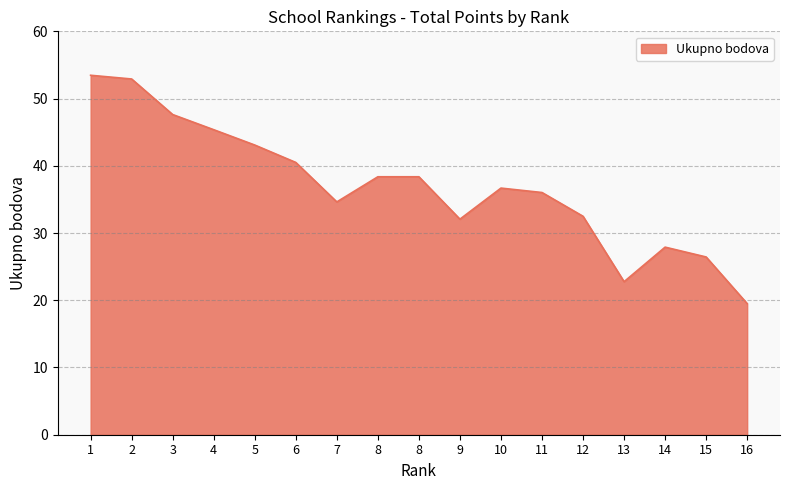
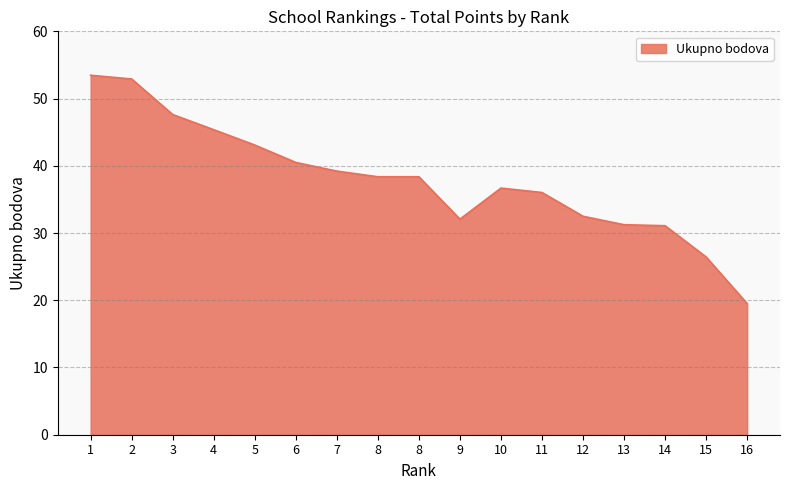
7: 35 -> 39
13: 23 -> 31
14: 28 -> 31
